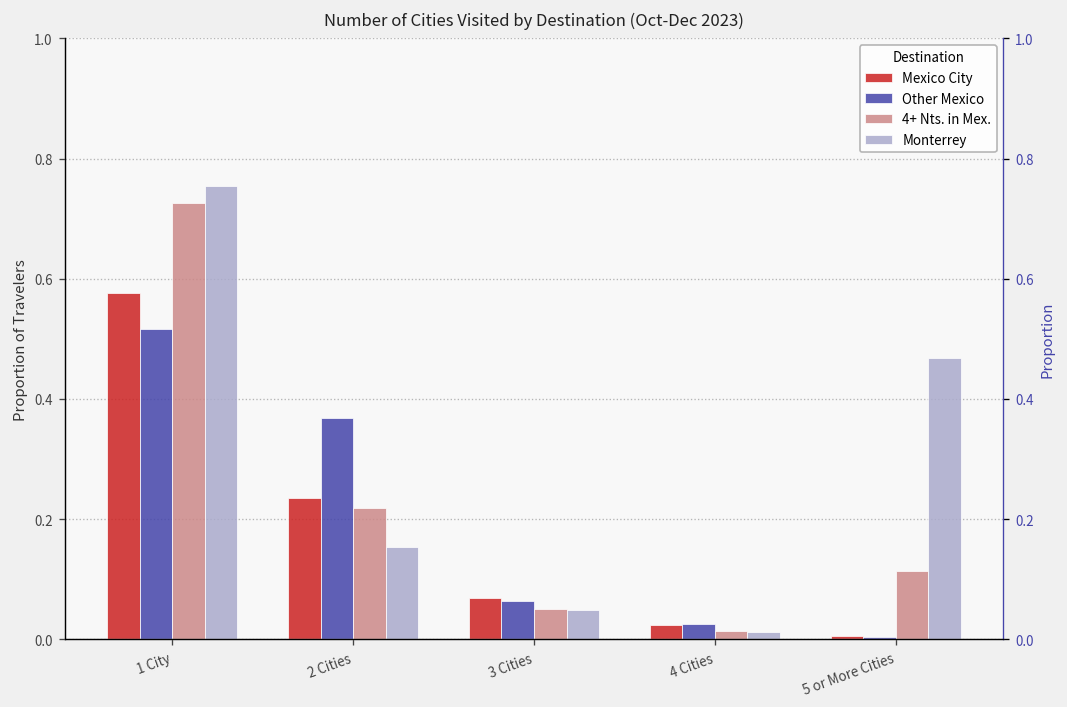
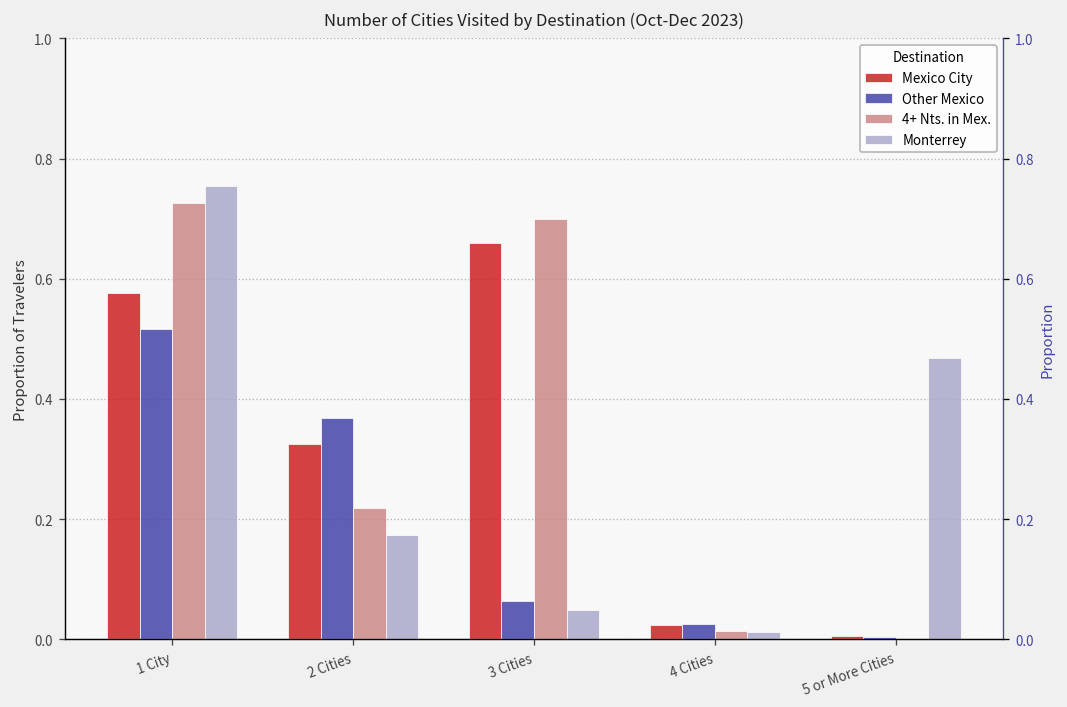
Mexico City, 2 Cities: 0.24 -> 0.33
Monterrey, 2 Cities: 0.15 -> 0.17
Mexico City, 3 Cities: 0.07 -> 0.66
4+ Nts. in Mex., 3 Cities: 0.05 -> 0.70
4+ Nts. in Mex., 5 or More Cities: 0.11 -> 0.00
